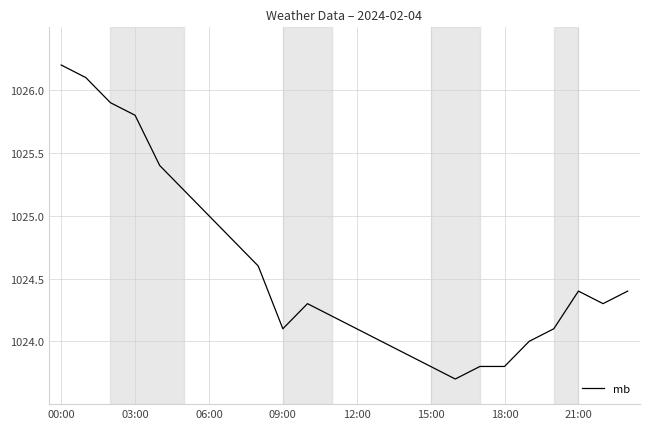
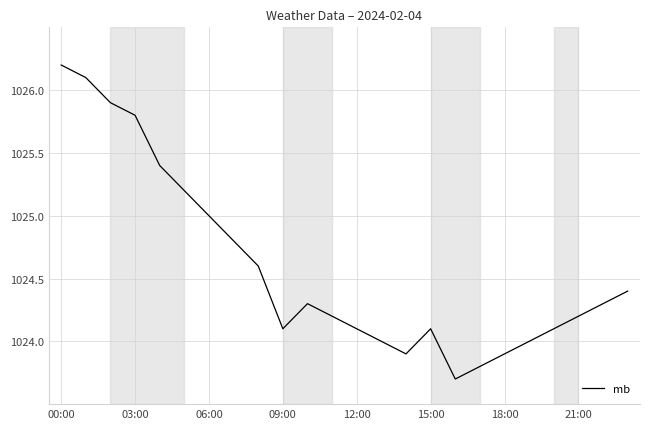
15:00: 1023.8 -> 1024.1
18:00: 1023.8 -> 1023.9
21:00: 1024.4 -> 1024.2
